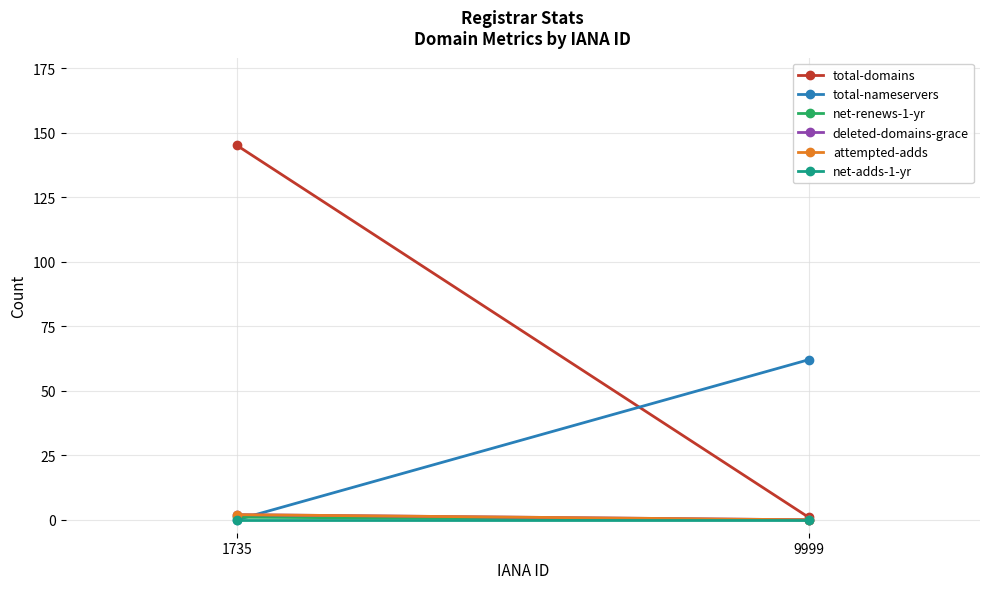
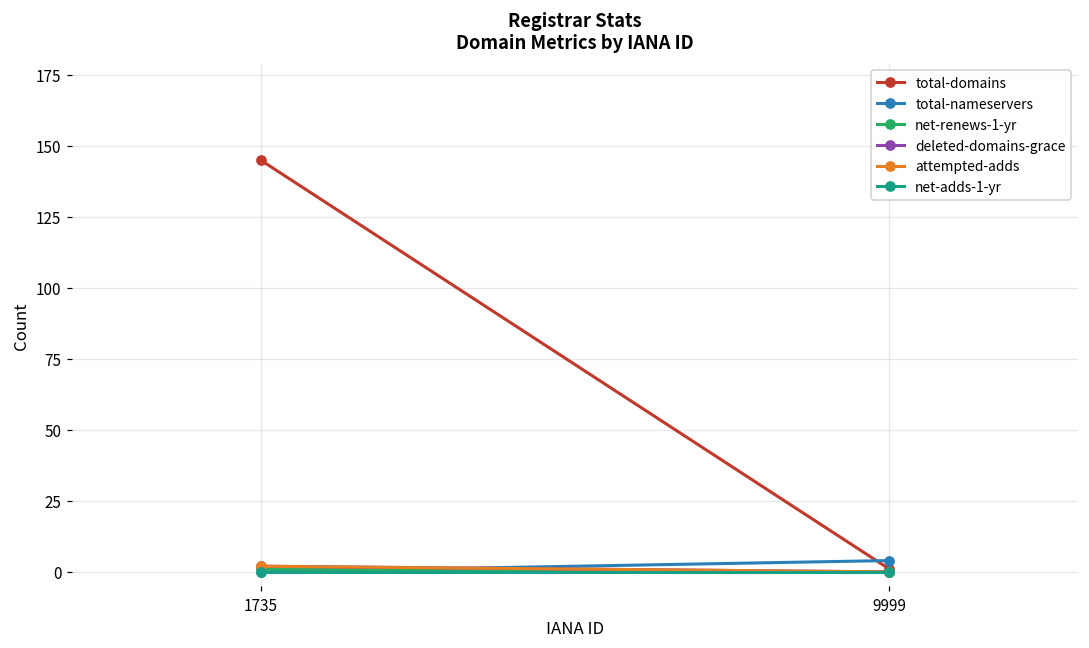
total-nameservers, 9999: 62 -> 4
